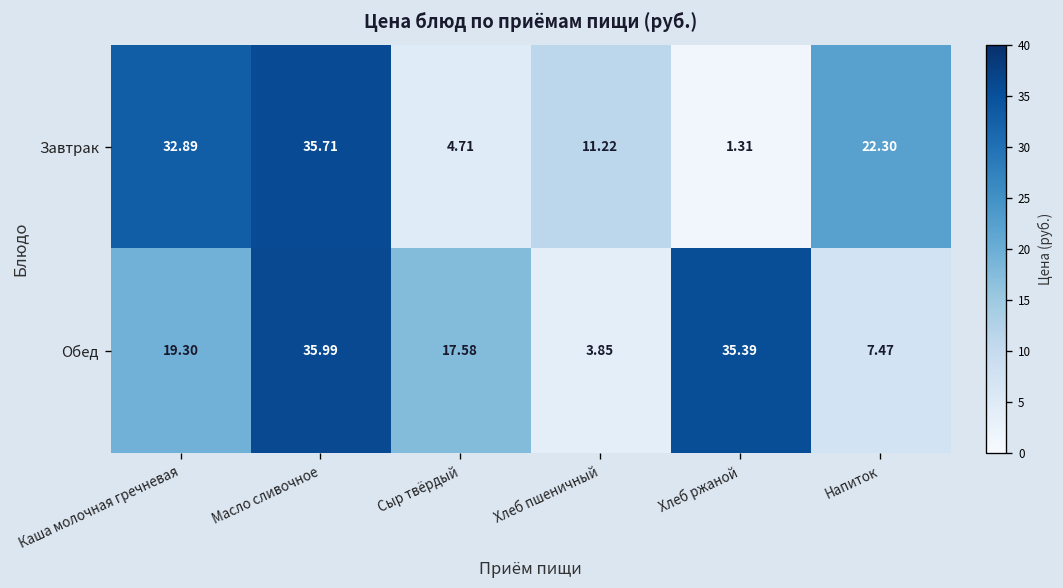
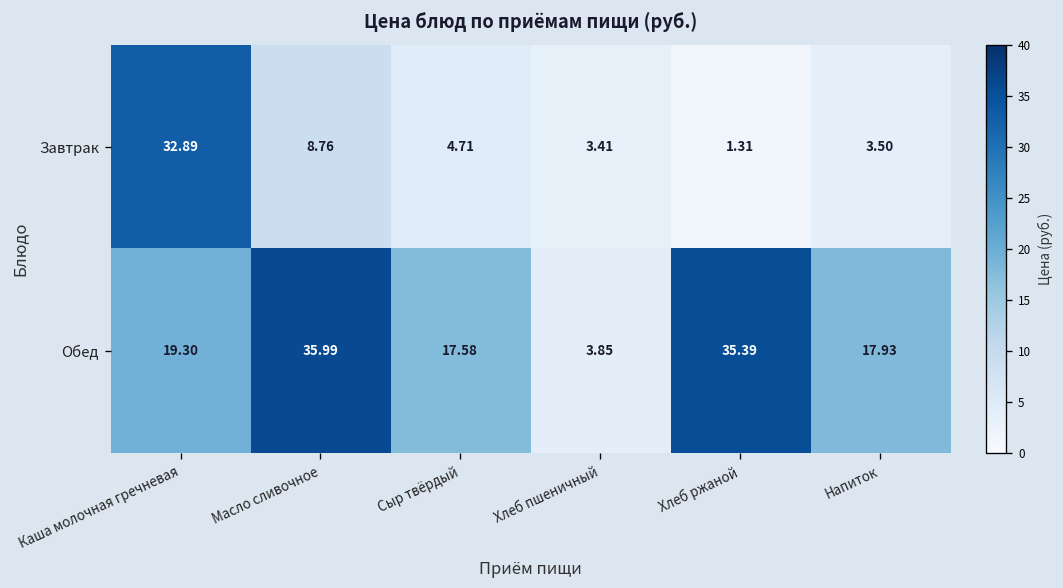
Завтрак, Масло сливочное: 35.71 -> 8.76
Завтрак, Хлеб пшеничный: 11.22 -> 3.41
Завтрак, Напиток: 22.30 -> 3.50
Обед, Напиток: 7.47 -> 17.93
